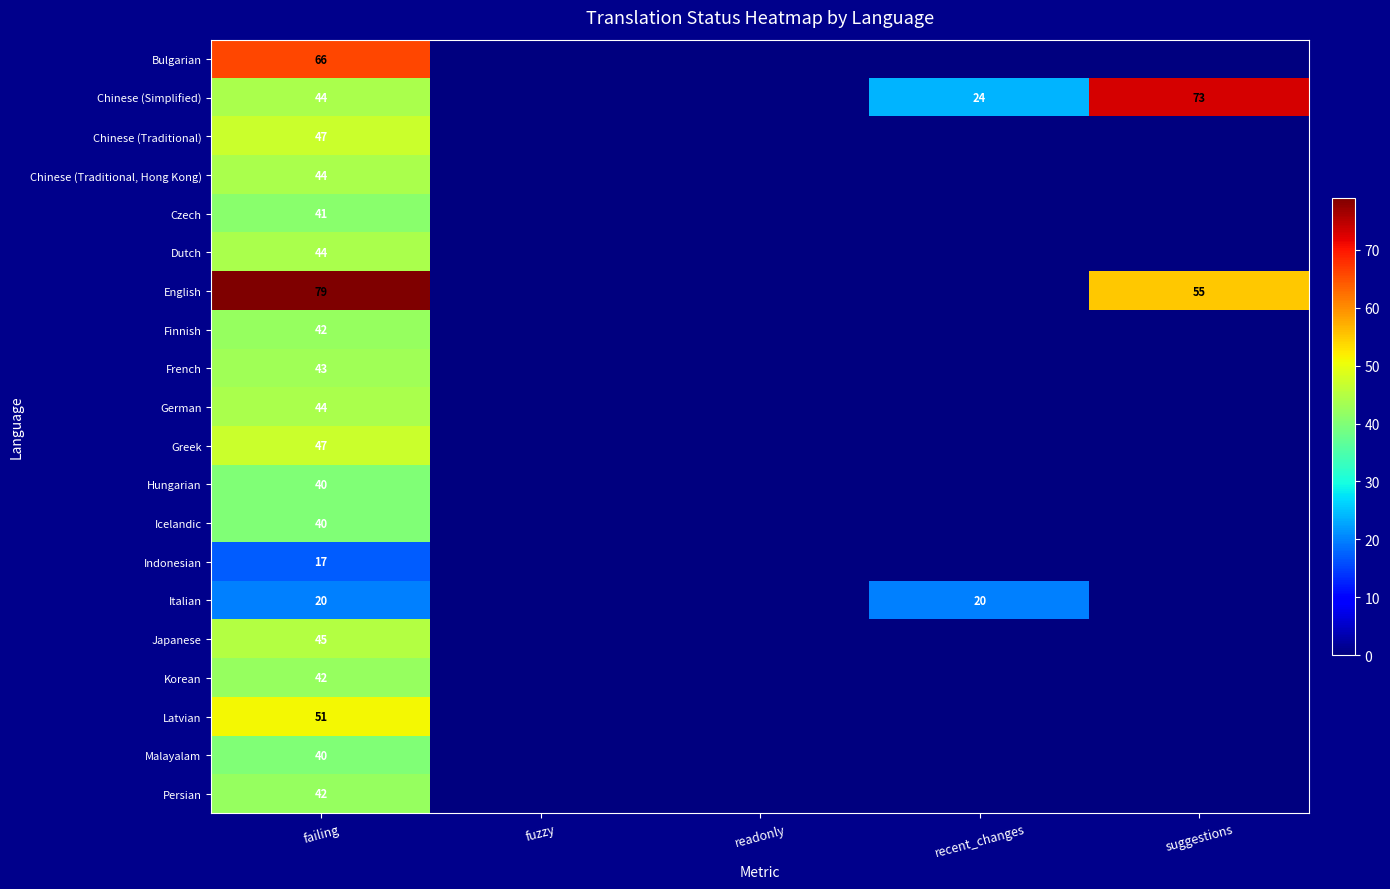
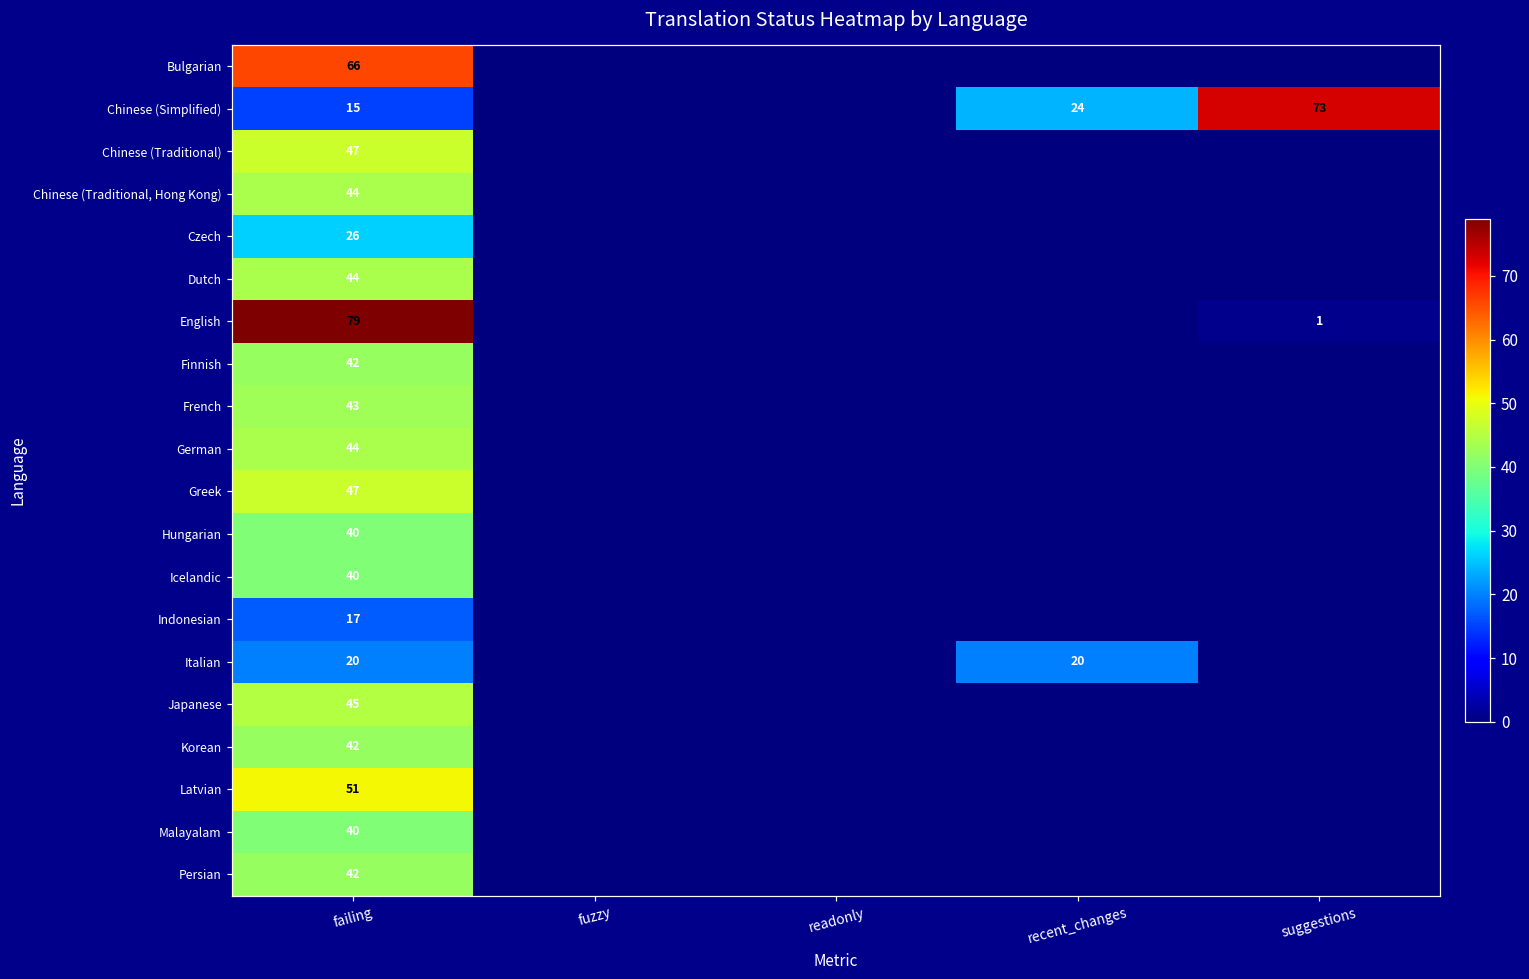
Chinese (Simplified), failing: 44 -> 15
Czech, failing: 41 -> 26
English, suggestions: 55 -> 1
